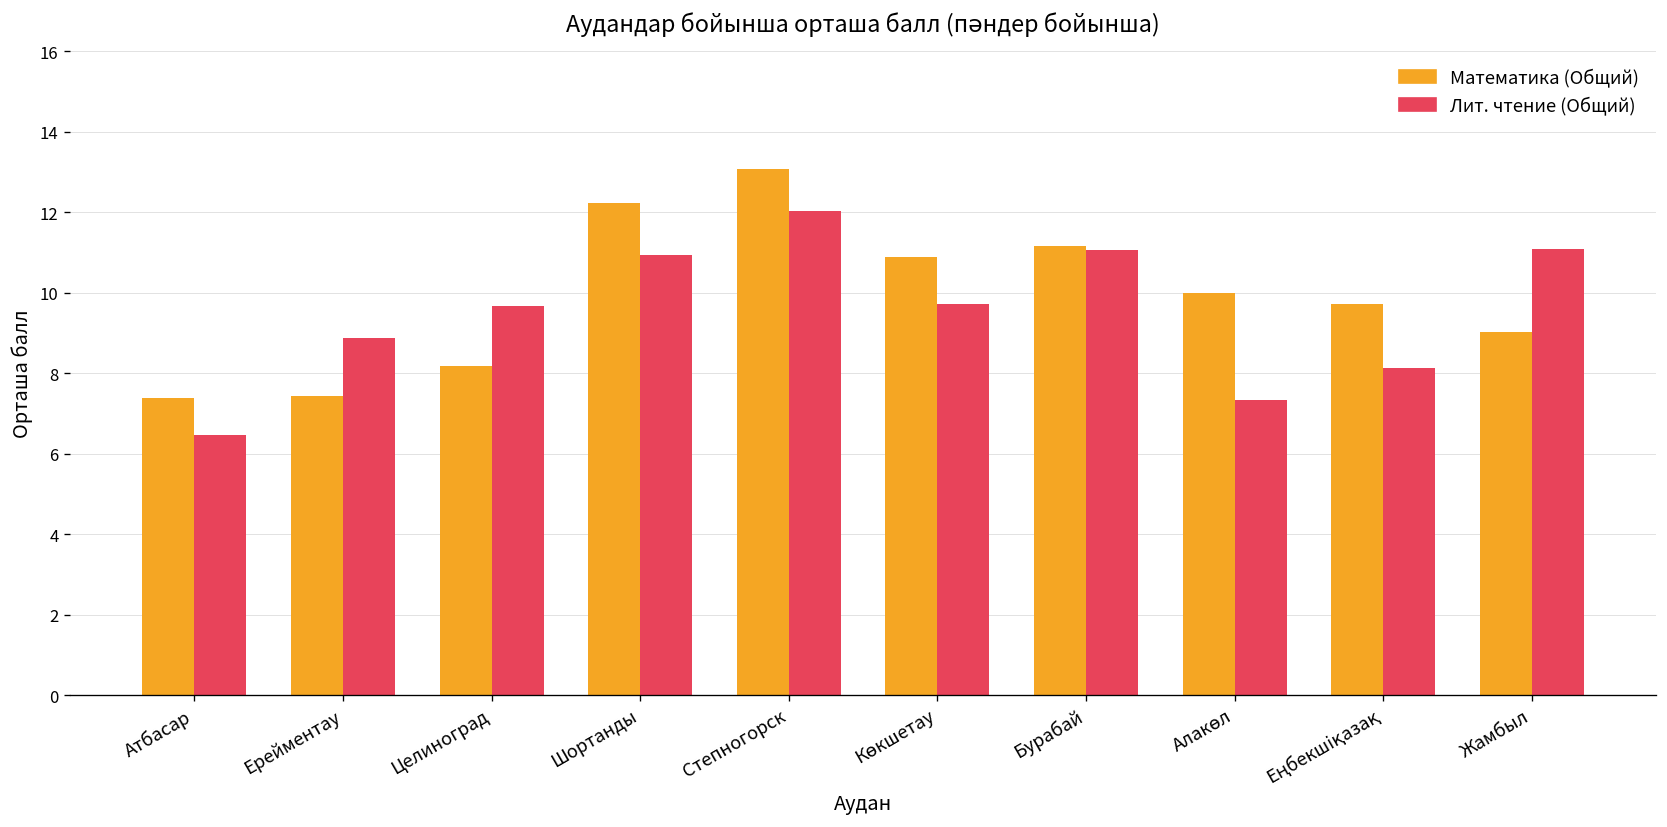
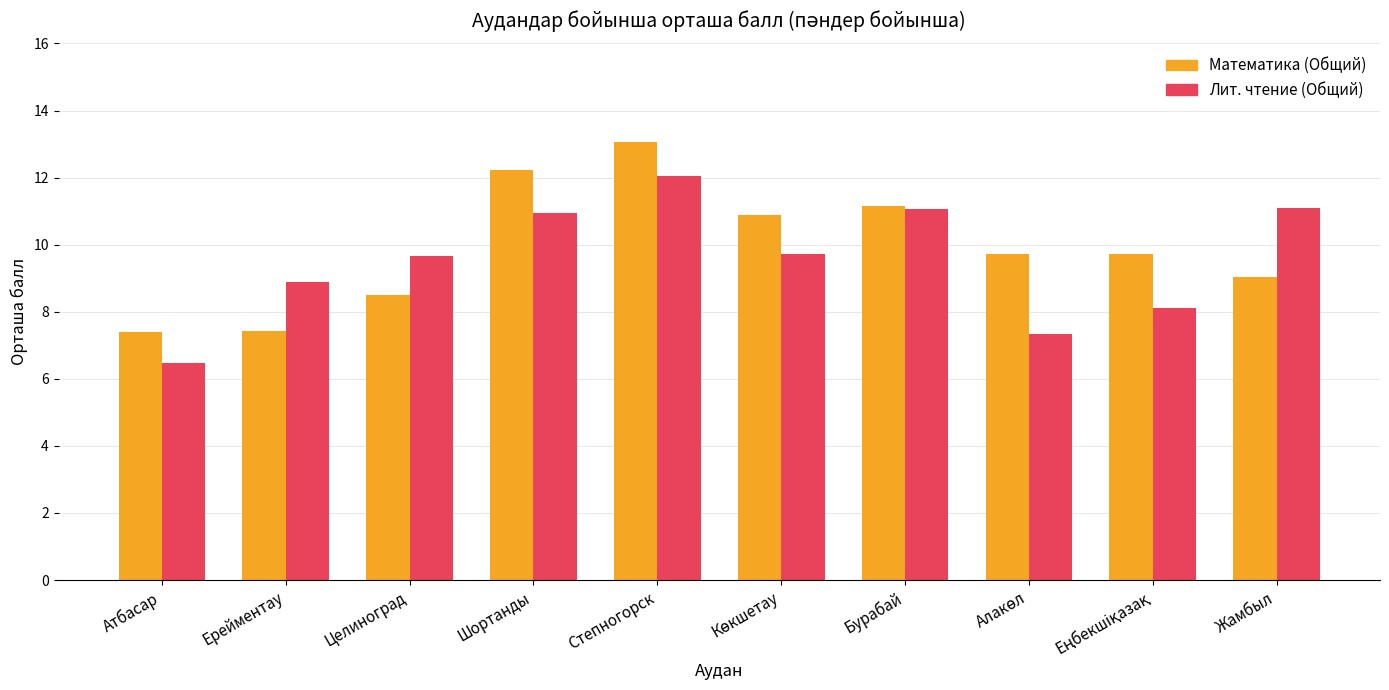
Математика (Общий), Целиноград: 8.2 -> 8.5
Математика (Общий), Алакөл: 10.0 -> 9.7
